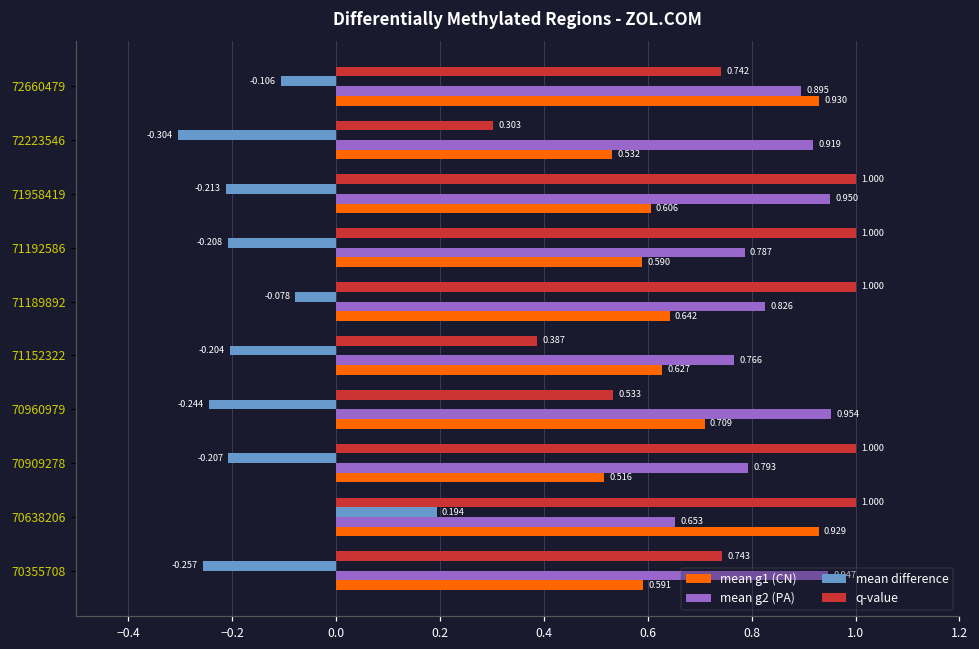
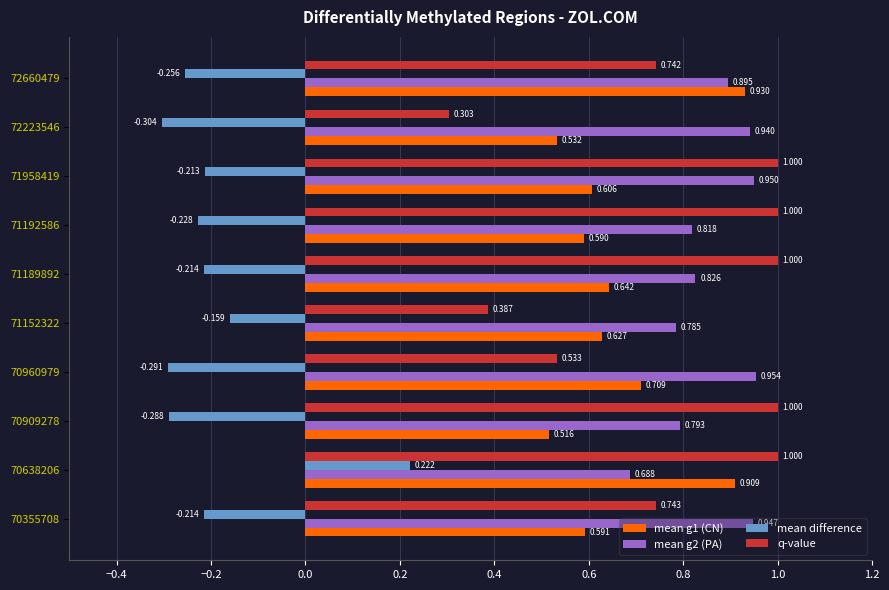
mean difference, 72660479: -0.106 -> -0.256
mean g2 (PA), 72223546: 0.919 -> 0.940
mean difference, 71192586: -0.208 -> -0.228
mean g2 (PA), 71192586: 0.787 -> 0.818
mean difference, 71189892: -0.078 -> -0.214
mean difference, 71152322: -0.204 -> -0.159
mean g2 (PA), 71152322: 0.766 -> 0.785
mean difference, 70960979: -0.244 -> -0.291
mean difference, 70909278: -0.207 -> -0.288
mean difference, 70638206: 0.194 -> 0.222
mean g2 (PA), 70638206: 0.653 -> 0.688
mean g1 (CN), 70638206: 0.929 -> 0.909
mean difference, 70355708: -0.257 -> -0.214
